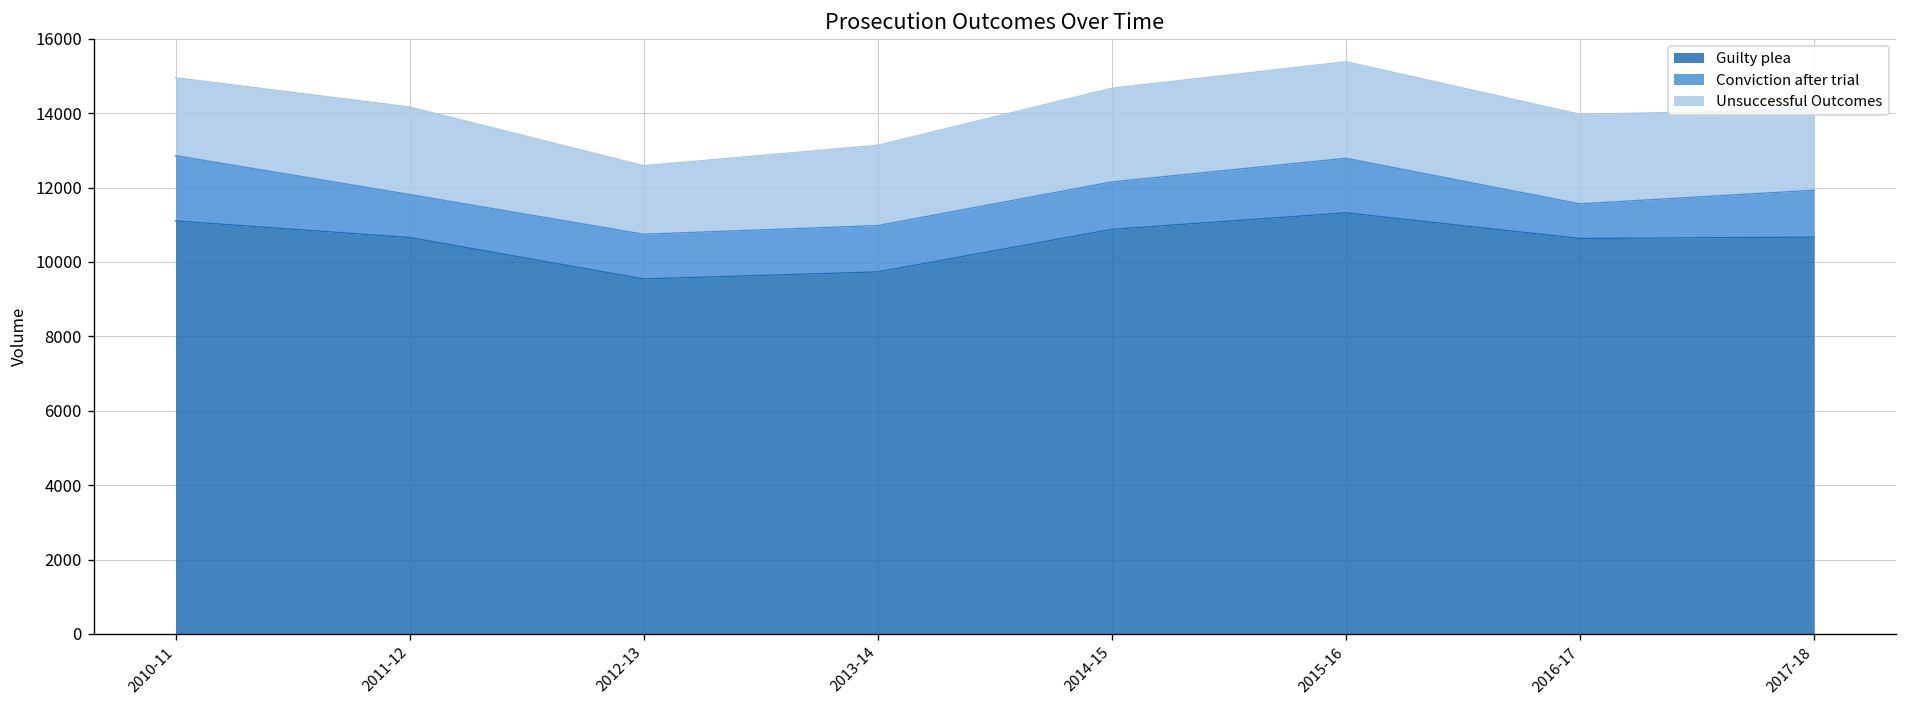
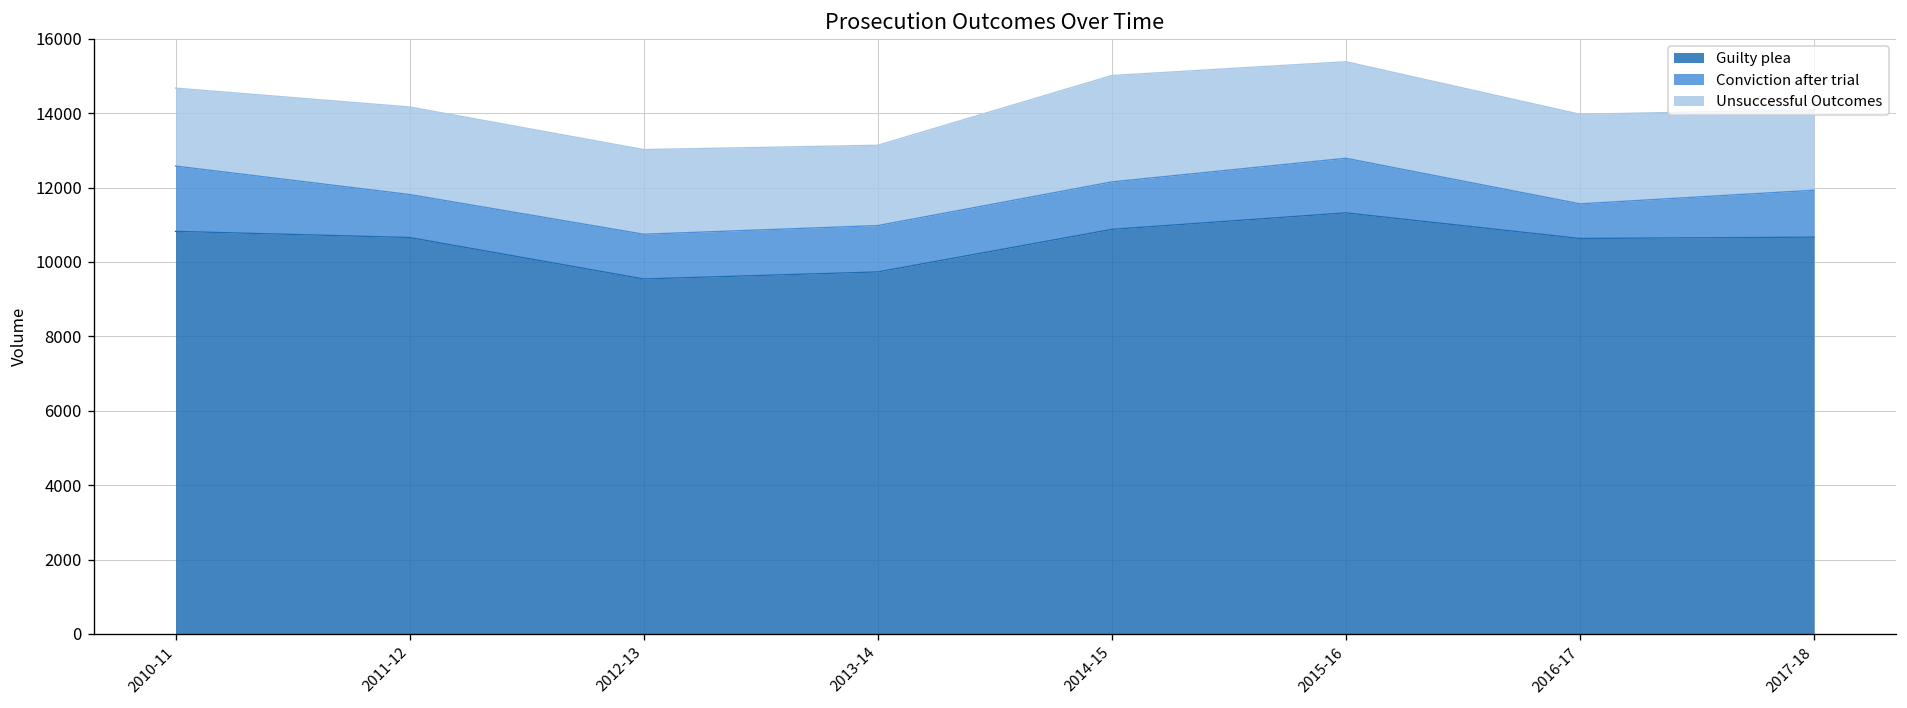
Guilty plea, 2010-11: 11100 -> 10800
Unsuccessful Outcomes, 2012-13: 1800 -> 2300
Unsuccessful Outcomes, 2014-15: 2500 -> 2900
